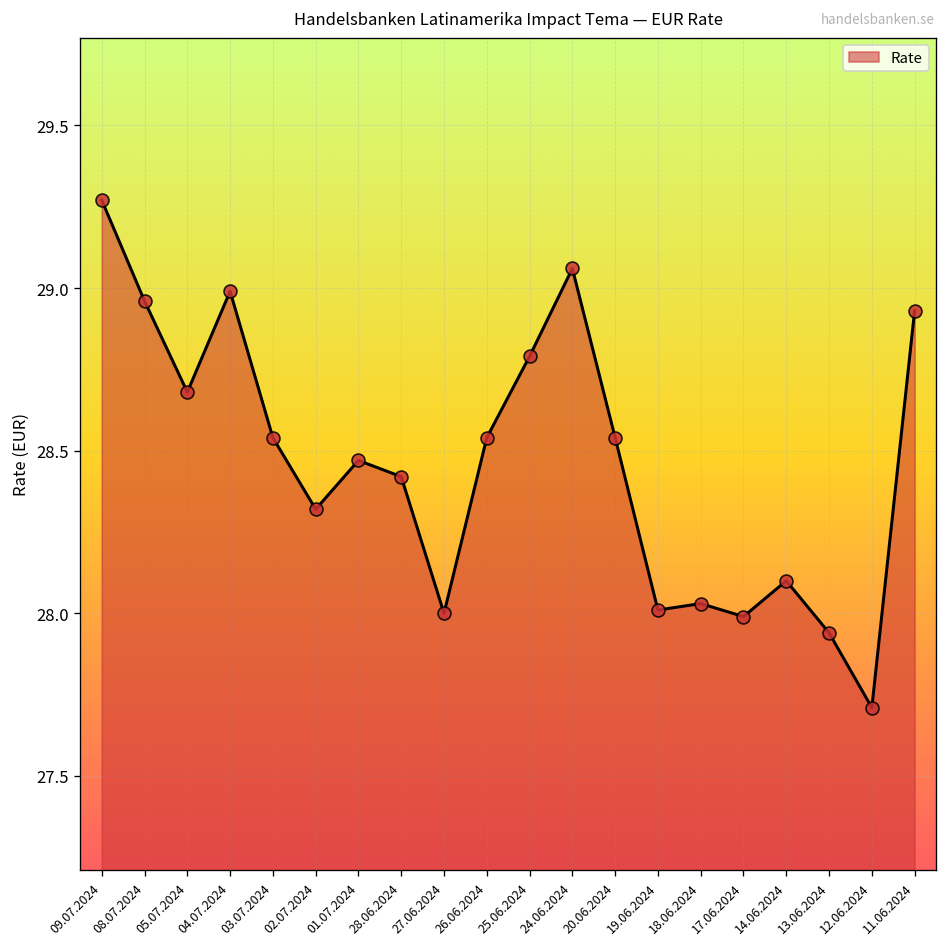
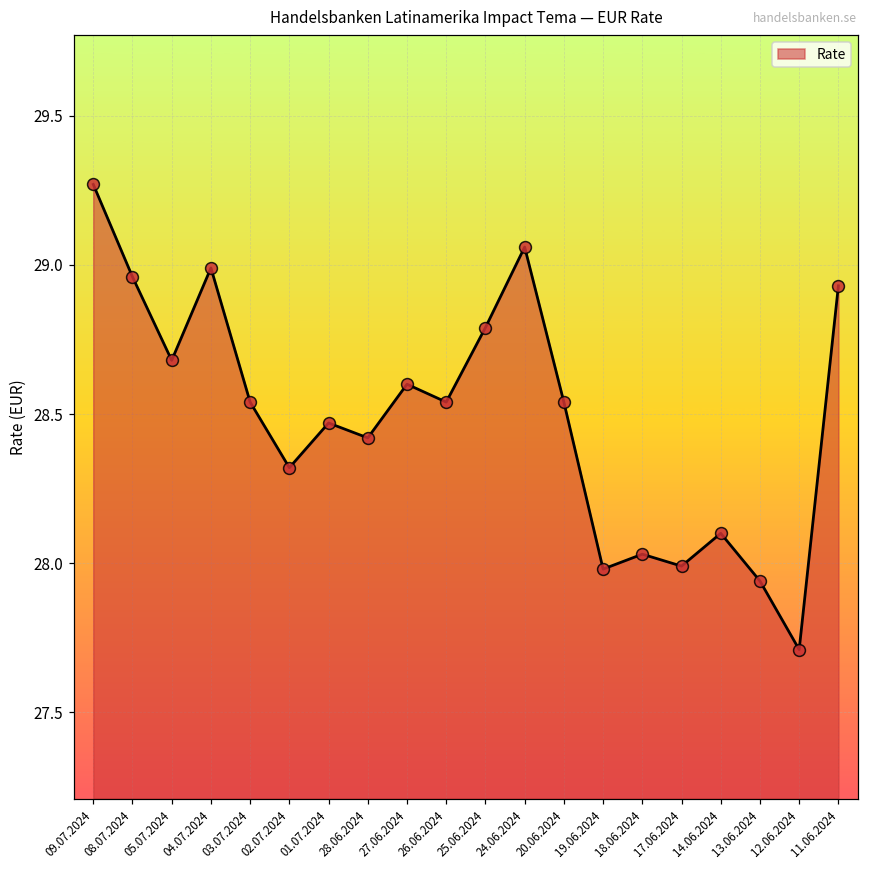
27.06.2024: 28.0 -> 28.6
19.06.2024: 28.01 -> 27.98
